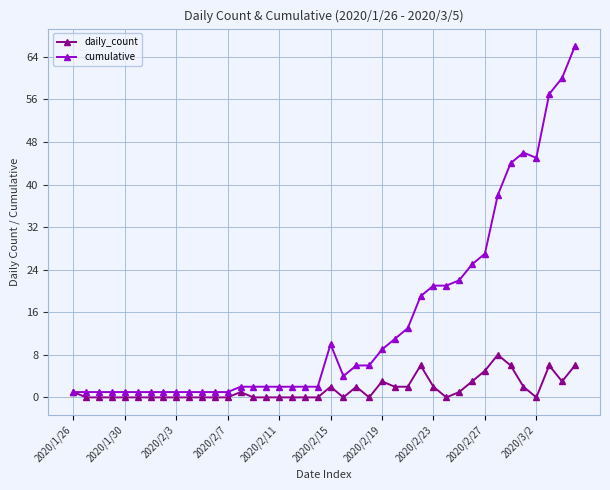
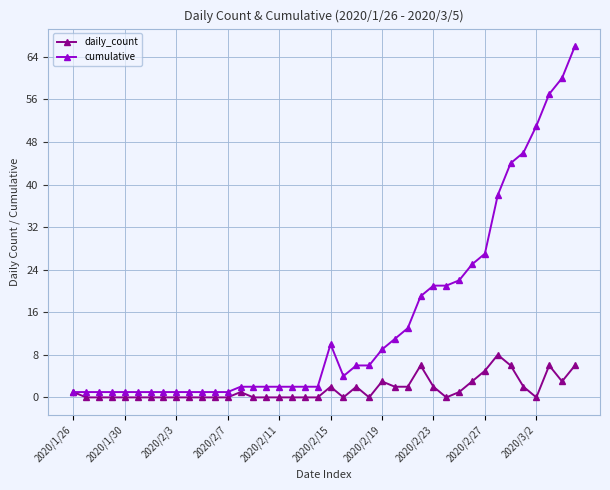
cumulative, 2020/3/2: 45 -> 51
